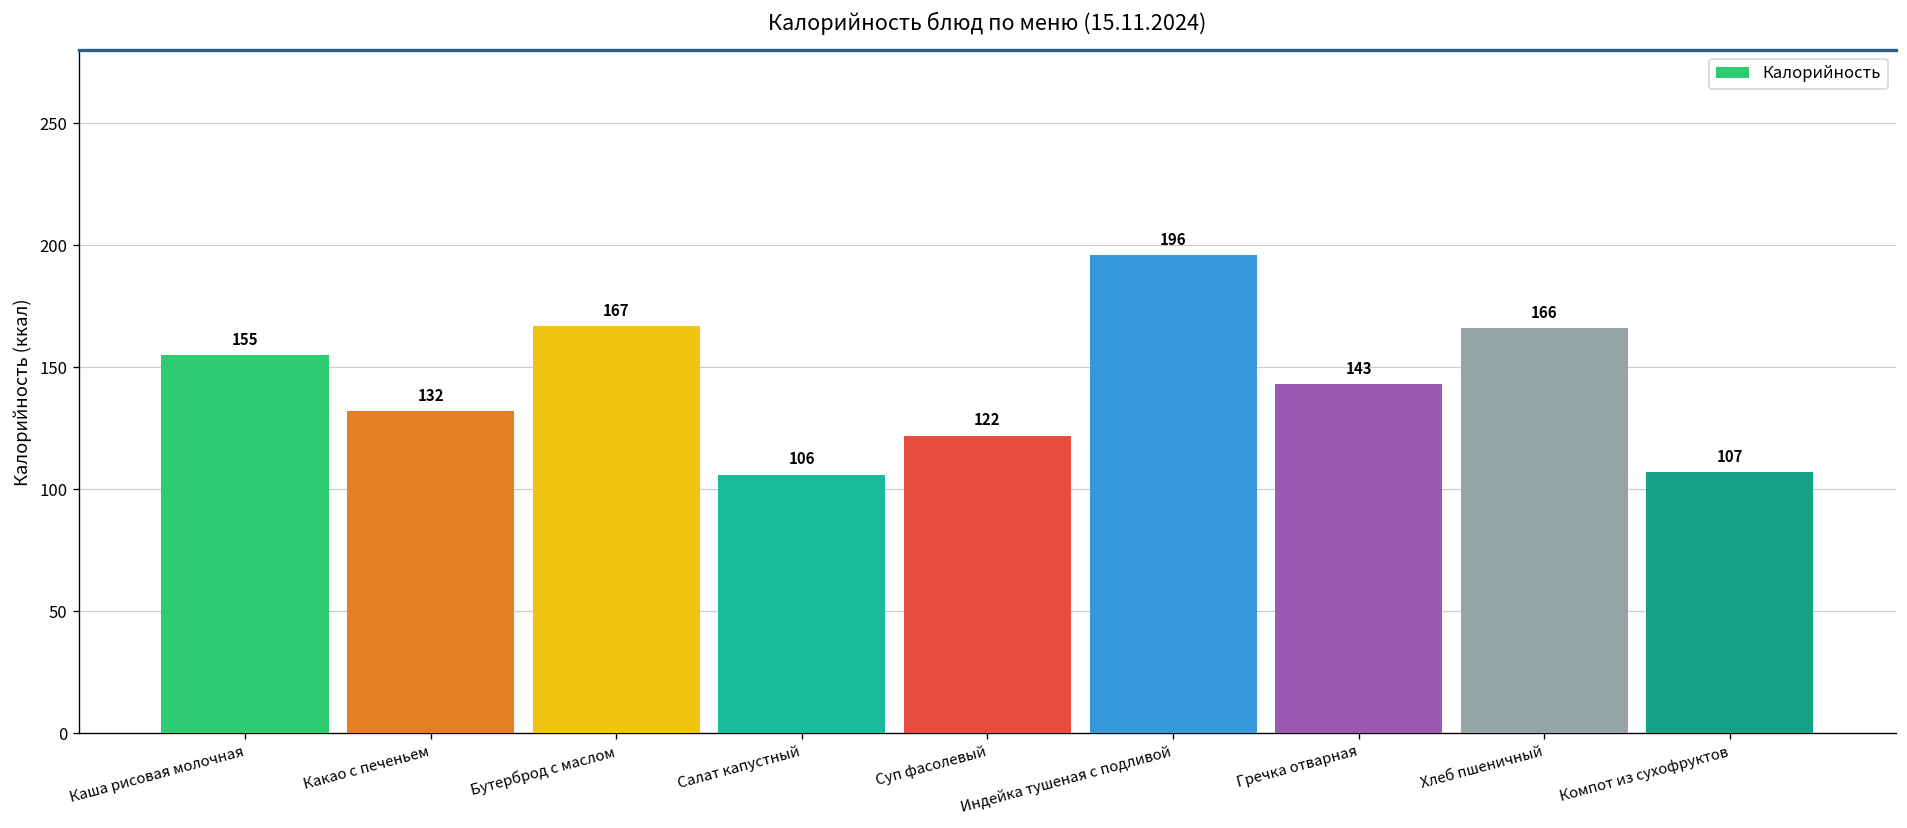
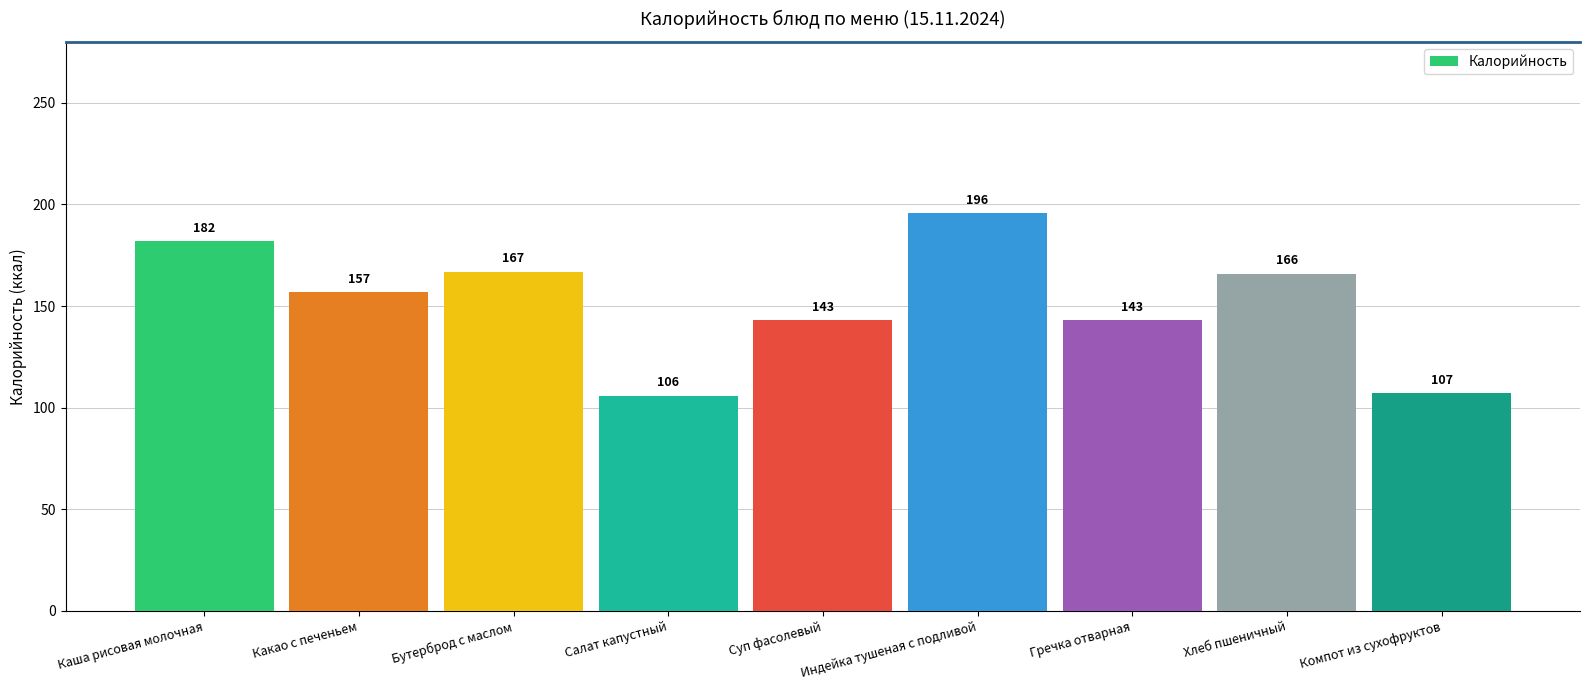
Каша рисовая молочная: 155 -> 182
Какао с печеньем: 132 -> 157
Суп фасолевый: 122 -> 143
